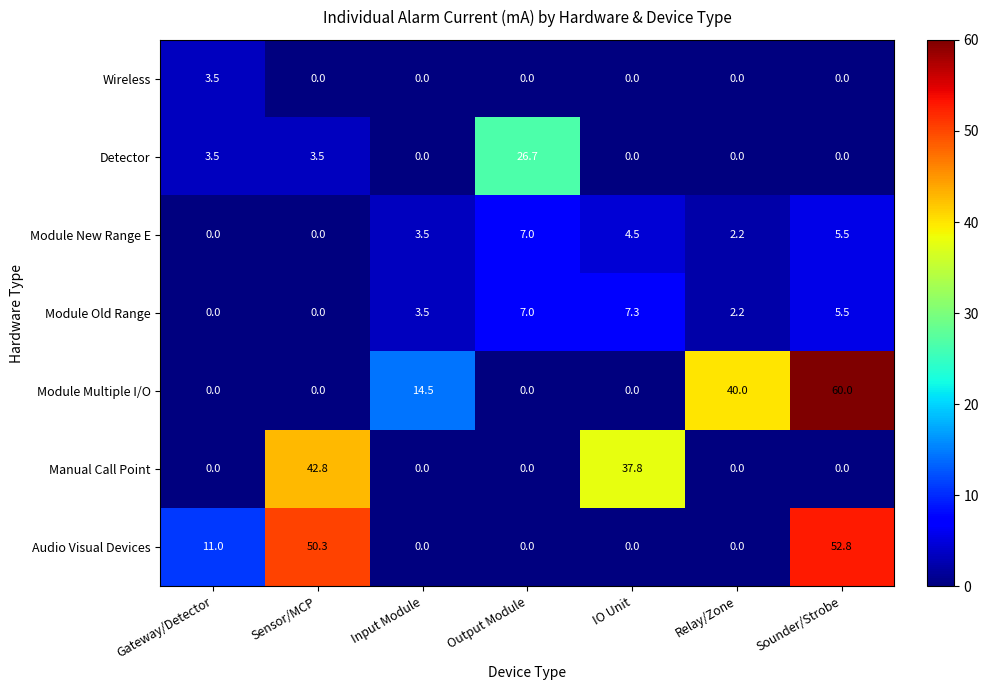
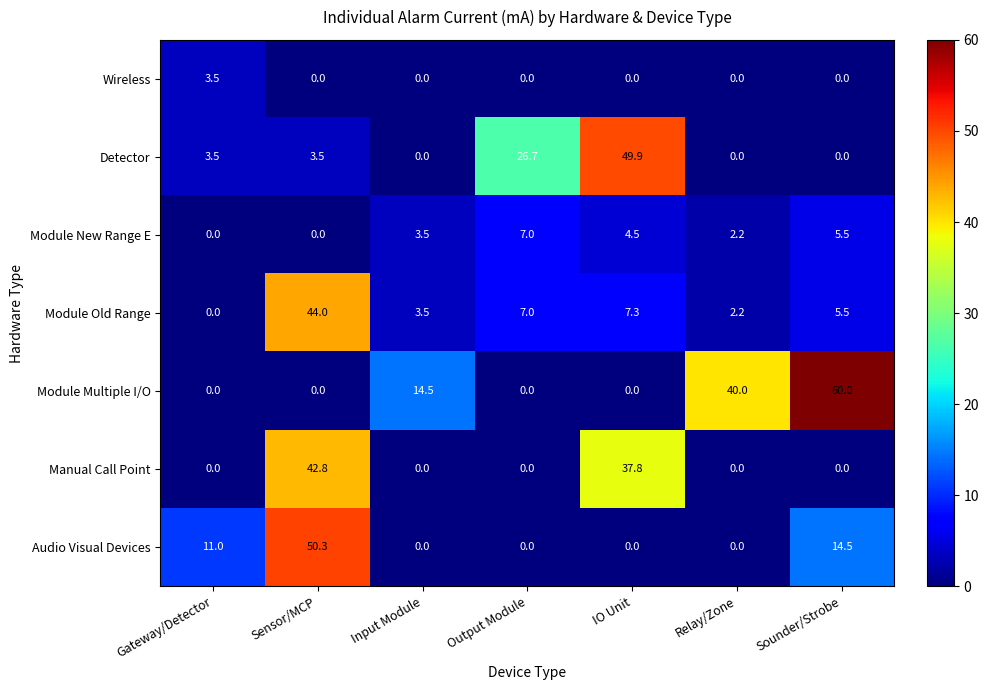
Detector, IO Unit: 0.0 -> 49.9
Module Old Range, Sensor/MCP: 0.0 -> 44.0
Audio Visual Devices, Sounder/Strobe: 52.8 -> 14.5
